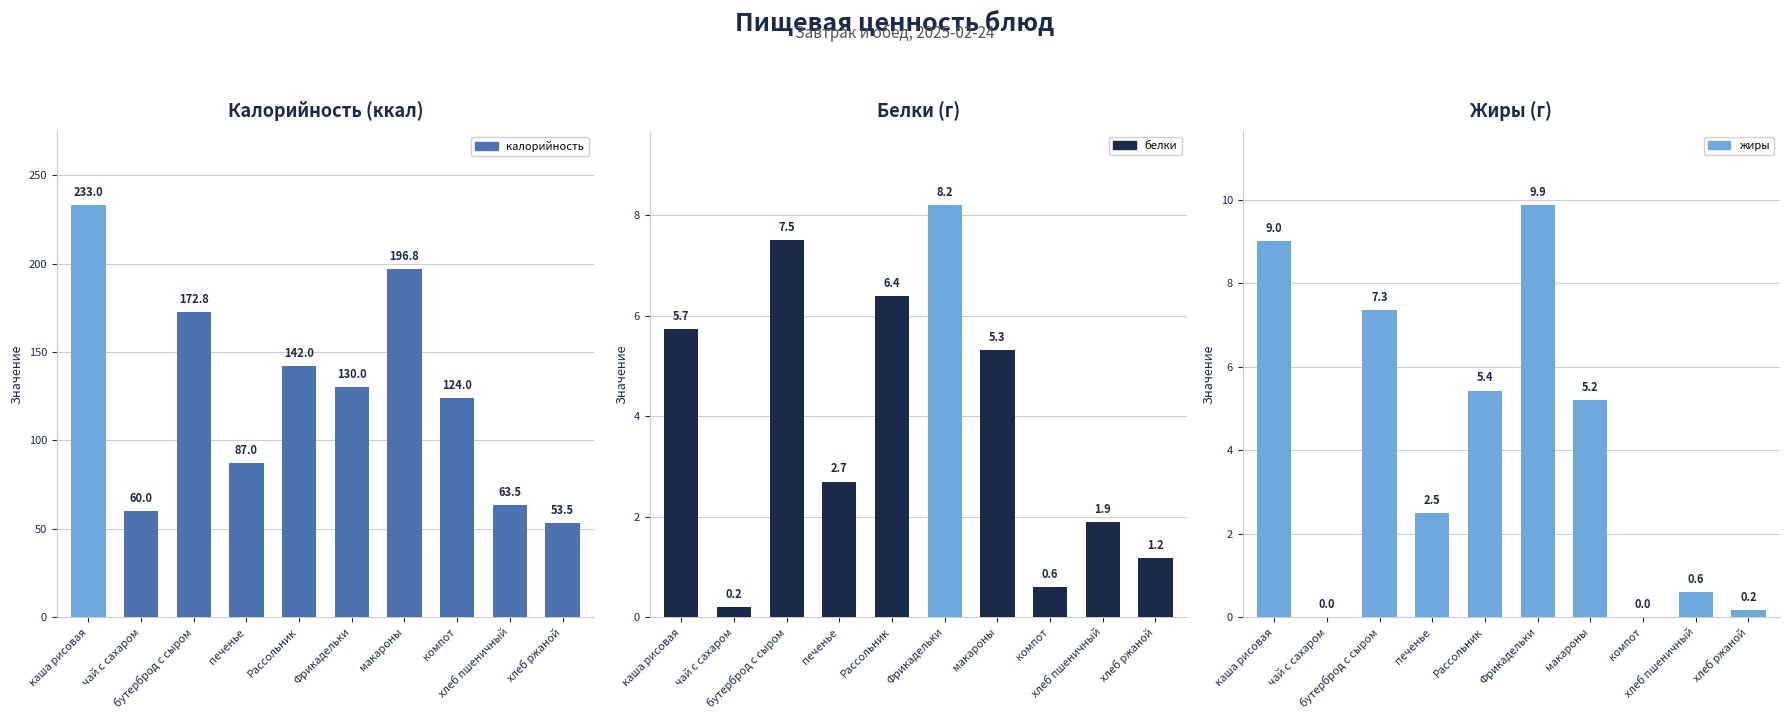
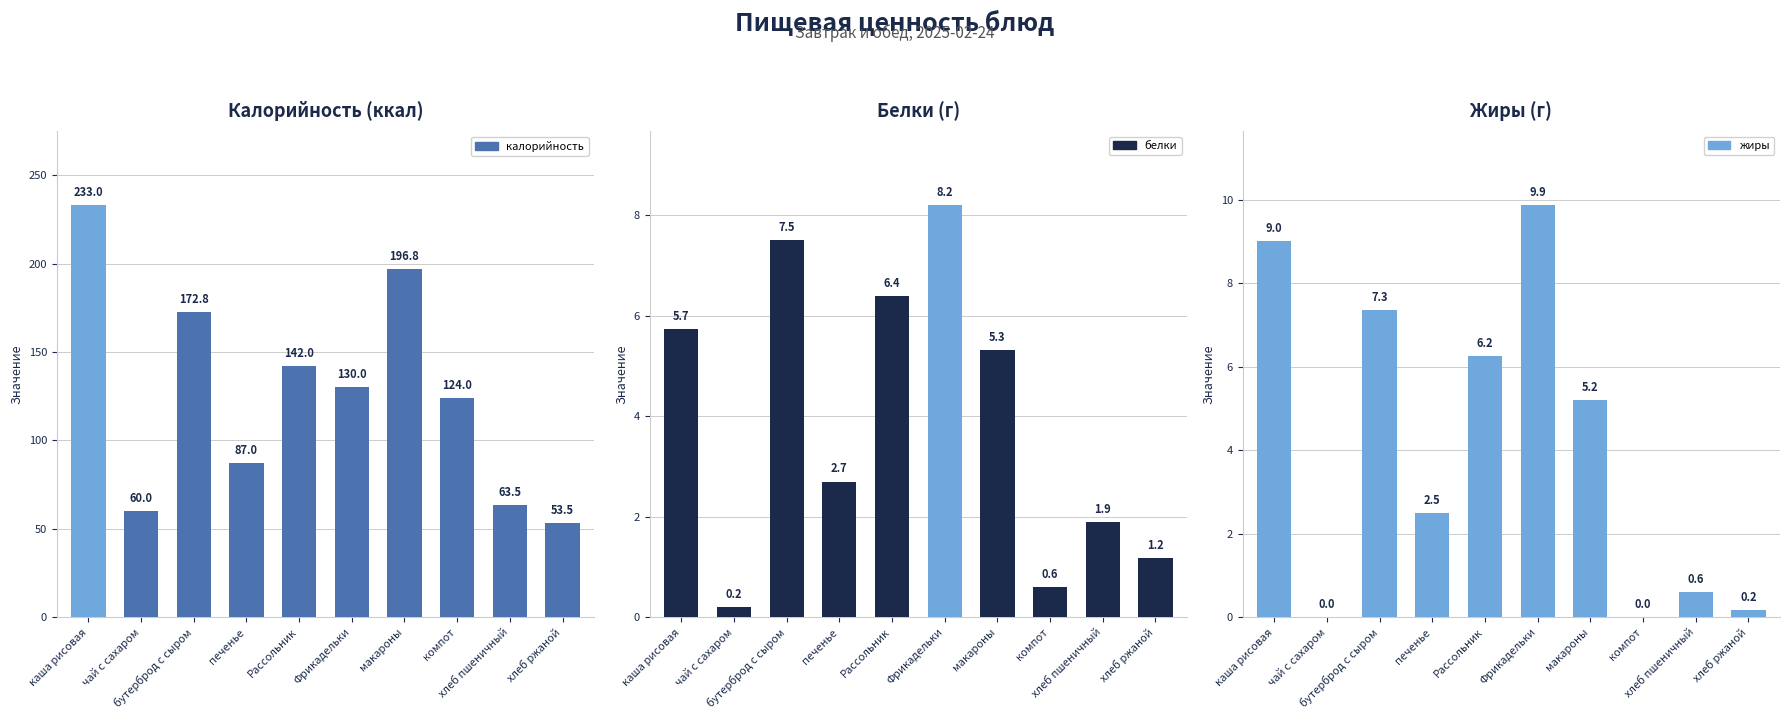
Жиры (г), Рассольник: 5.4 -> 6.2
